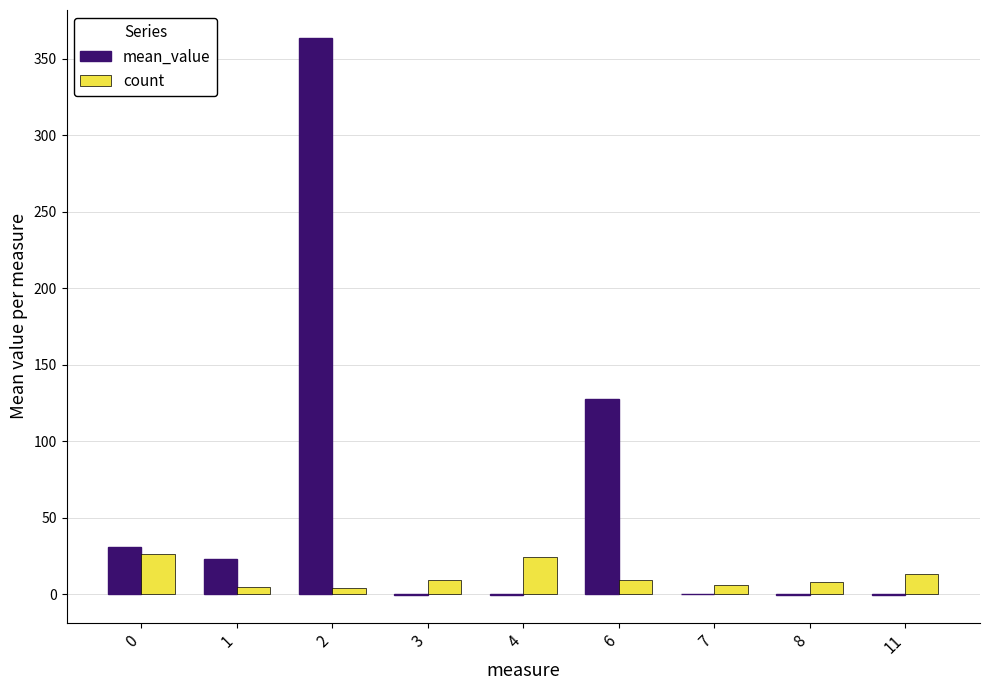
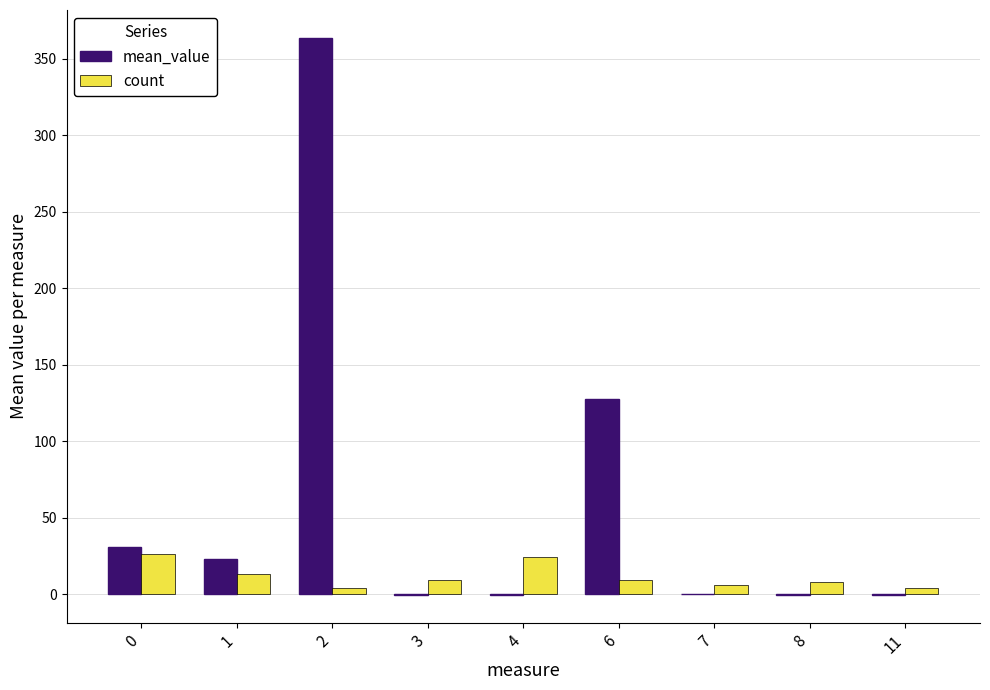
count, 1: 5 -> 13
count, 11: 13 -> 4
